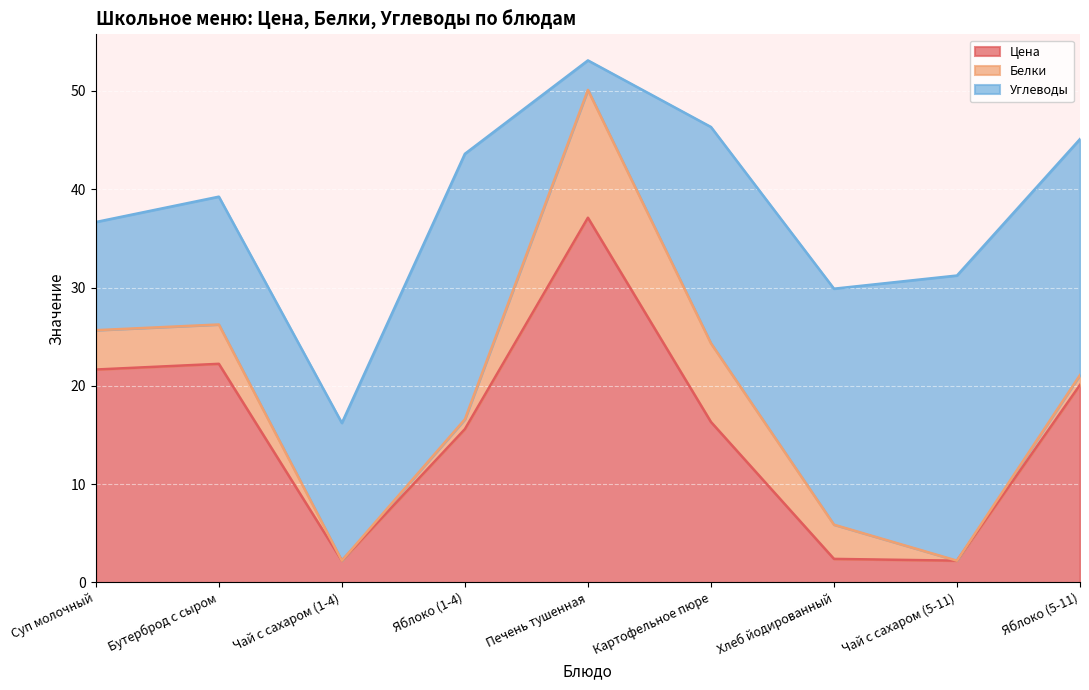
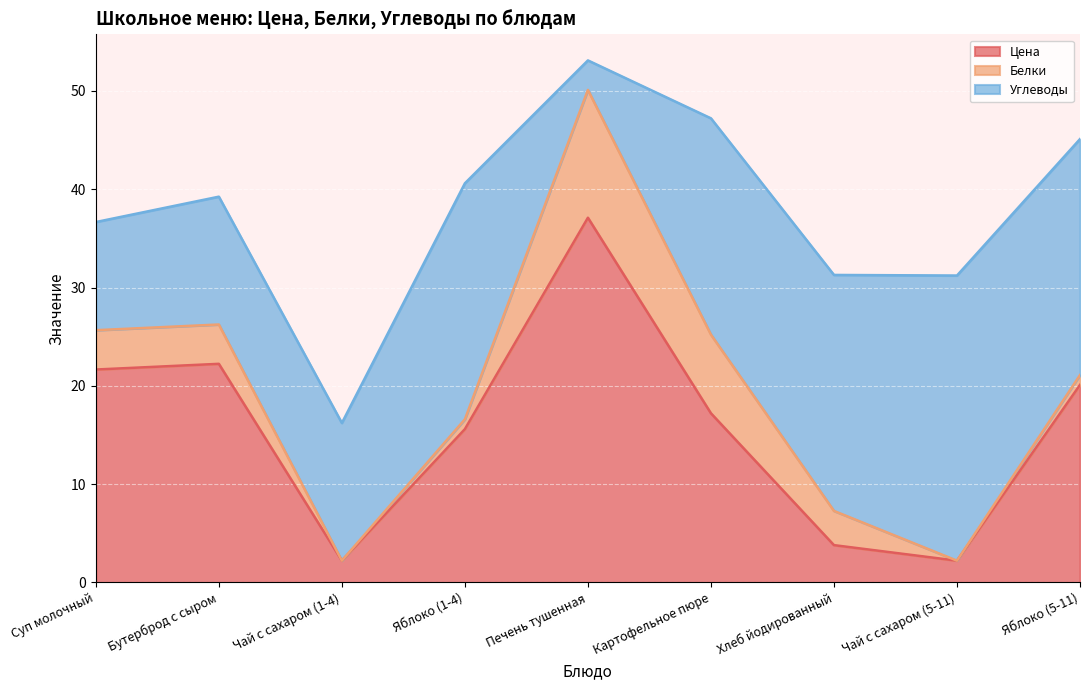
Углеводы, Яблоко (1-4): 27 -> 24
Цена, Картофельное пюре: 16 -> 17
Цена, Хлеб йодированный: 2 -> 4
